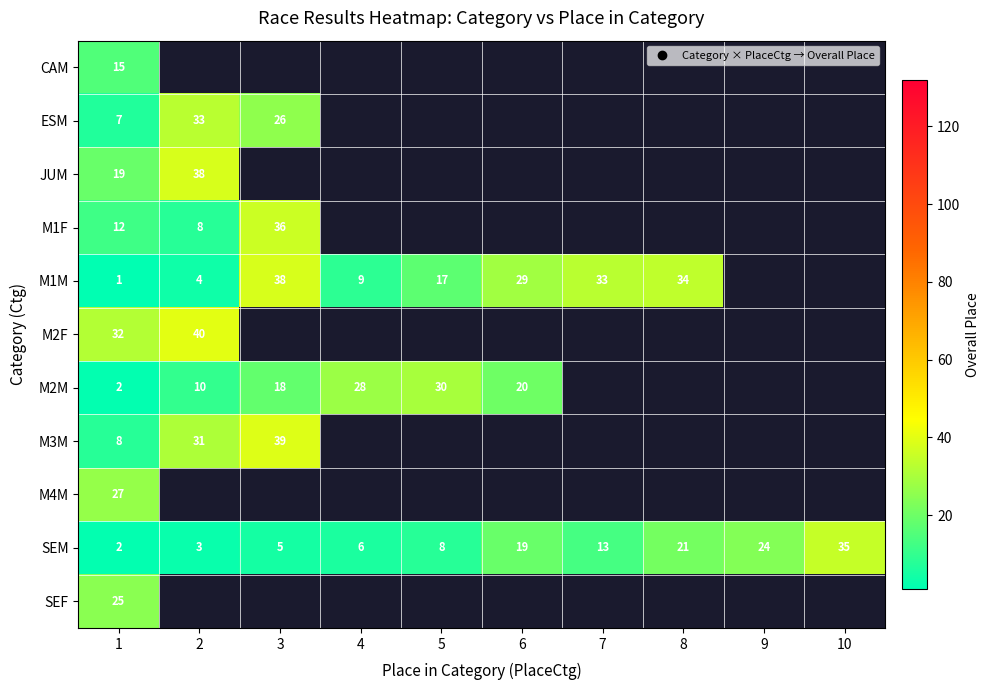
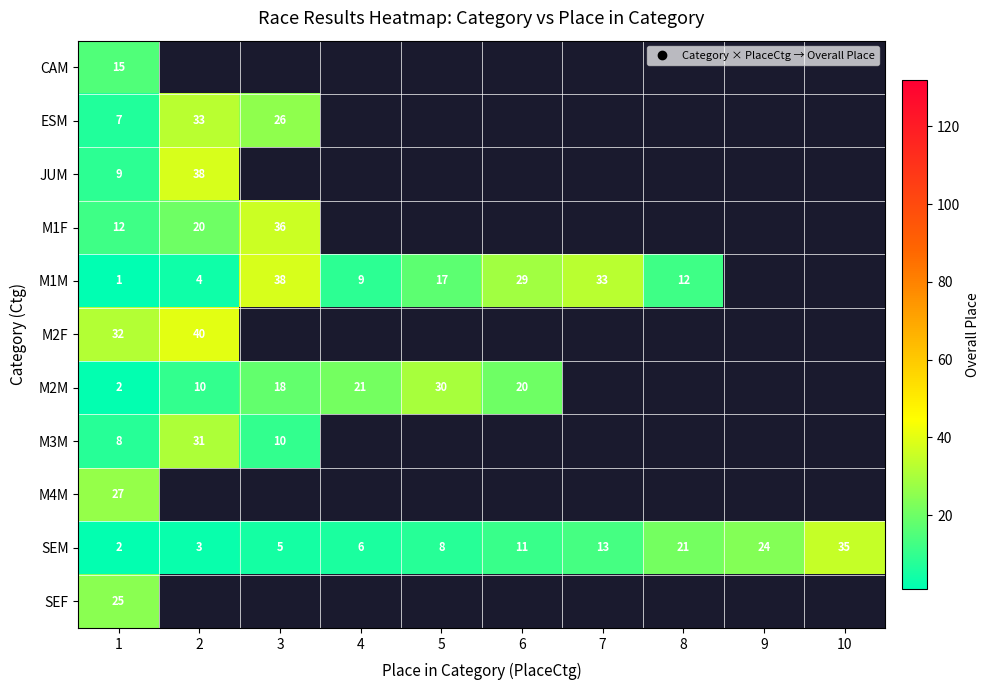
JUM, 1: 19 -> 9
M1F, 2: 8 -> 20
M1M, 8: 34 -> 12
M2M, 4: 28 -> 21
M3M, 3: 39 -> 10
SEM, 6: 19 -> 11
